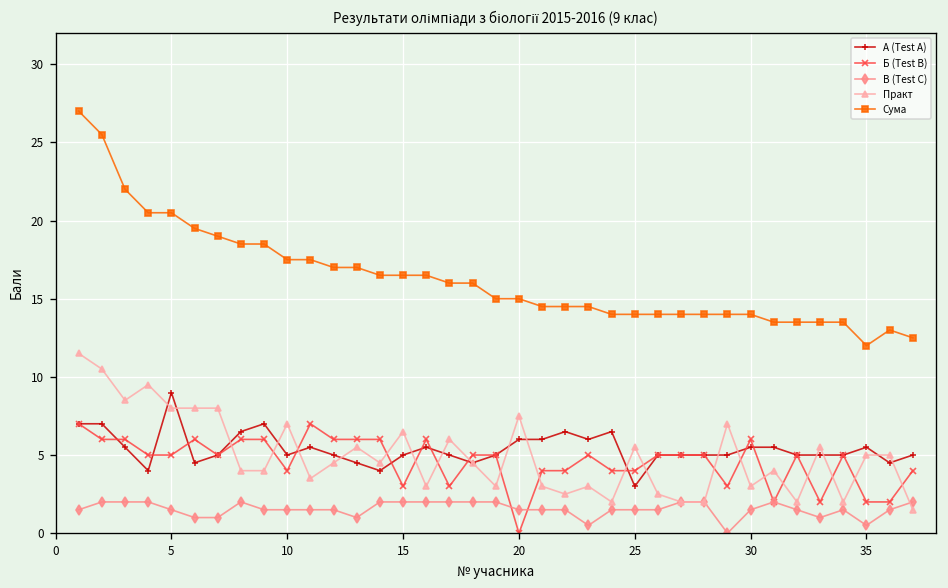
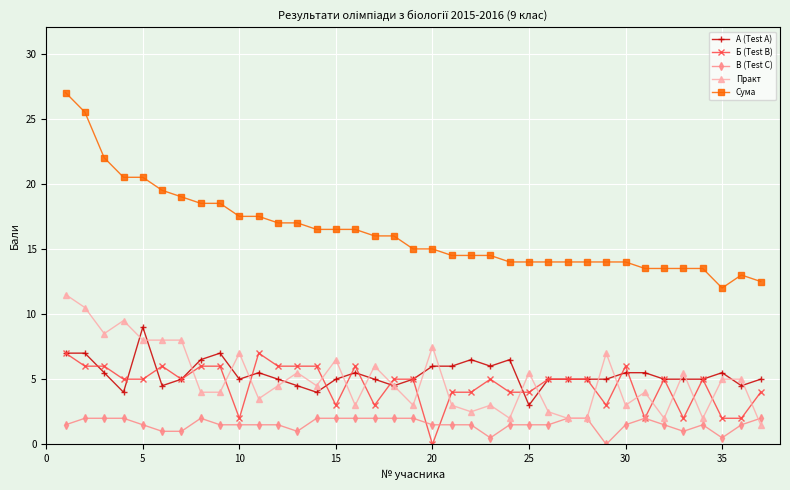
Б (Test B), 10: 4 -> 2
